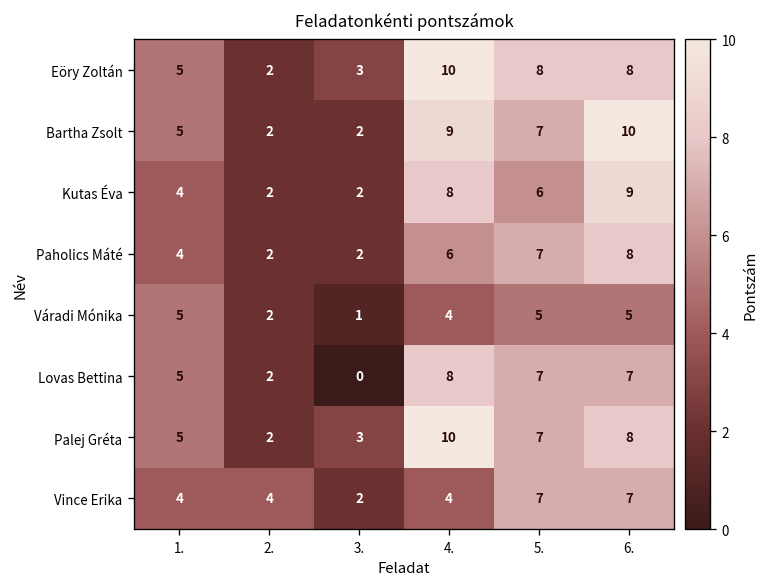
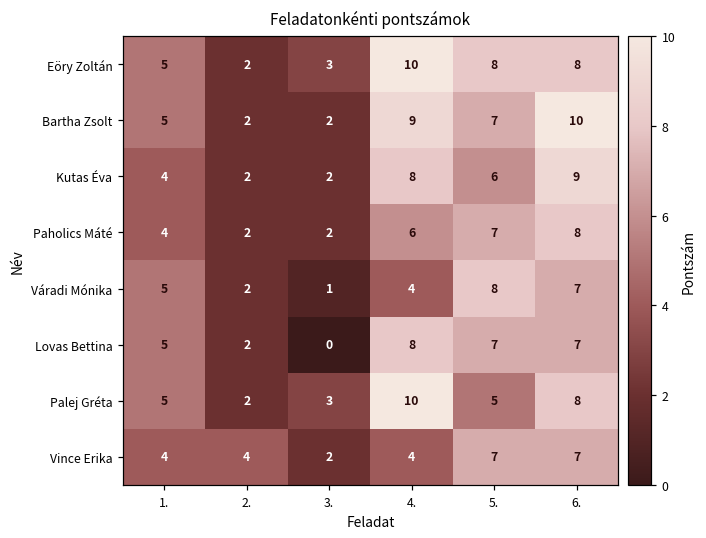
Váradi Mónika, 5.: 5 -> 8
Váradi Mónika, 6.: 5 -> 7
Palej Gréta, 5.: 7 -> 5
